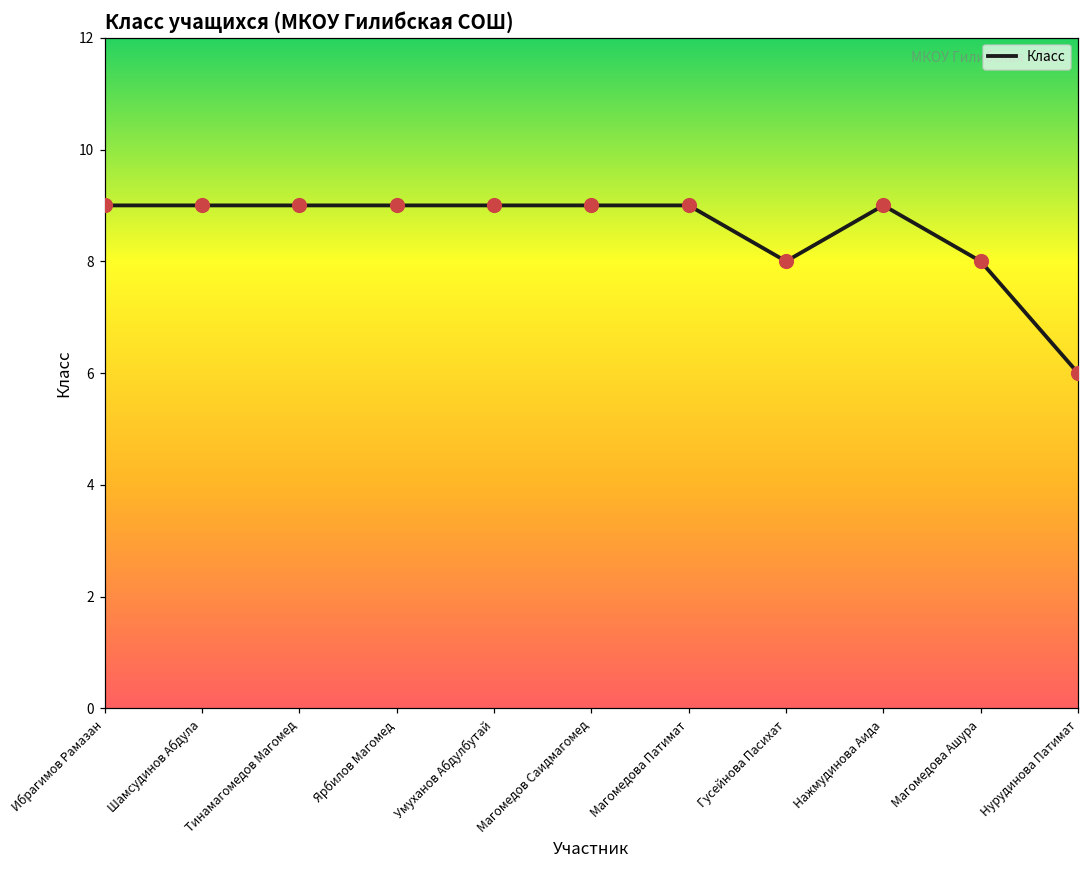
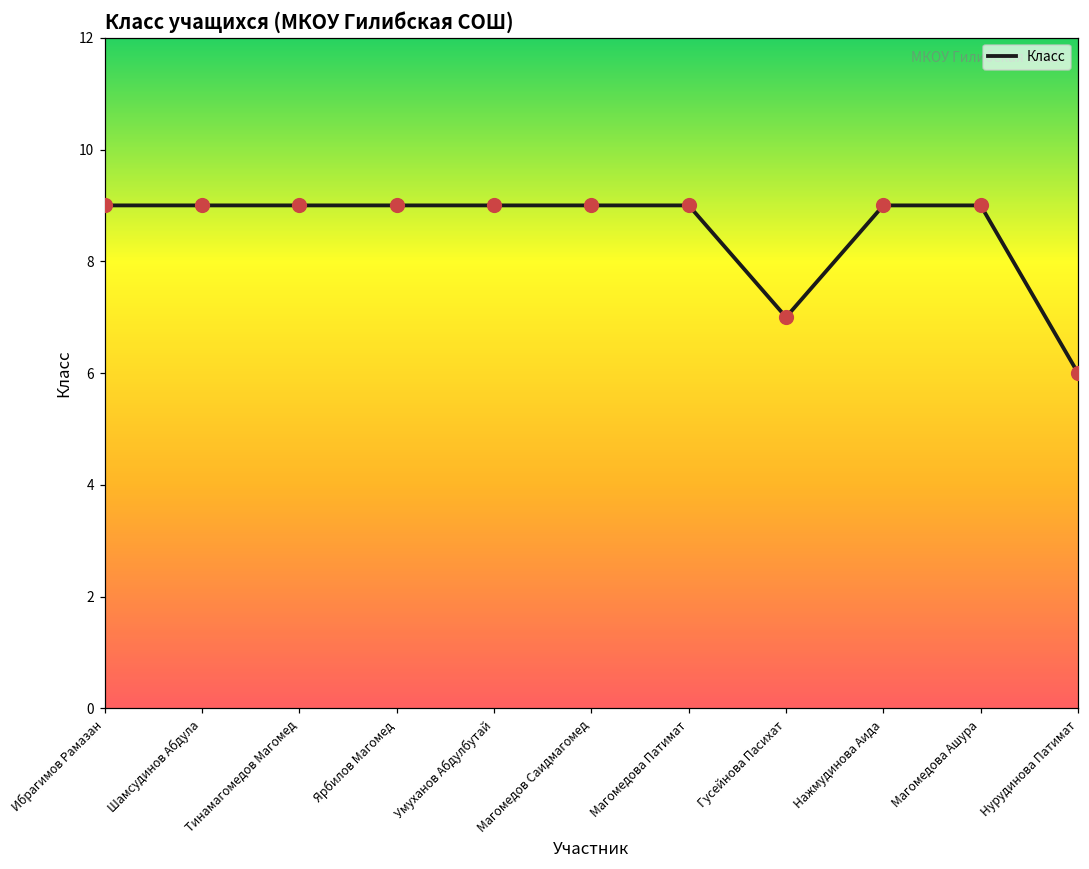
Гусейнова Пасихат: 8 -> 7
Магомедова Ашура: 8 -> 9
